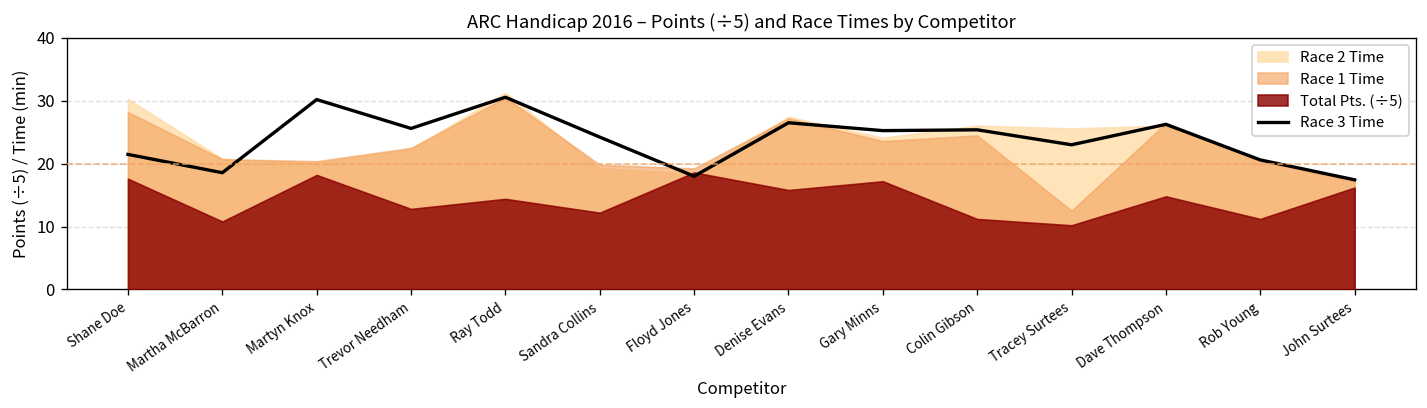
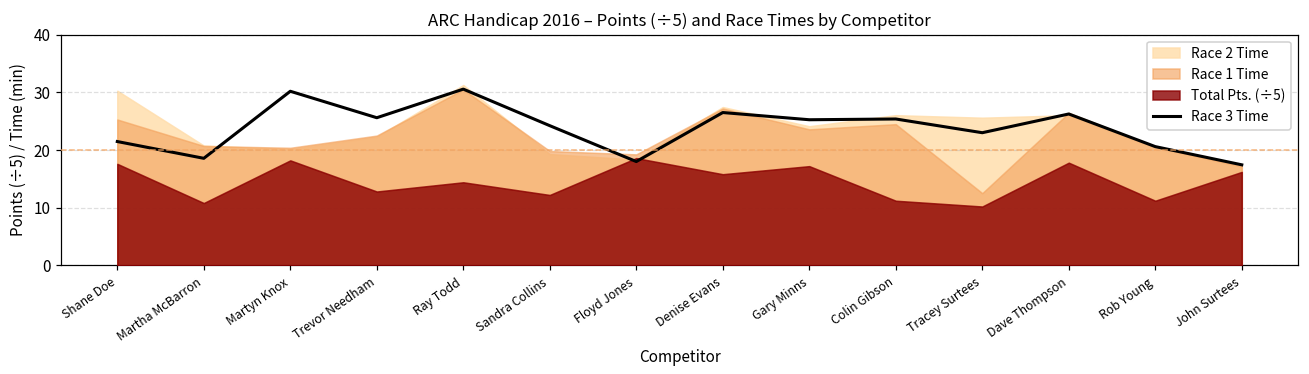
Race 1 Time, Shane Doe: 28 -> 25
Total Pts. (÷5), Dave Thompson: 15 -> 18
